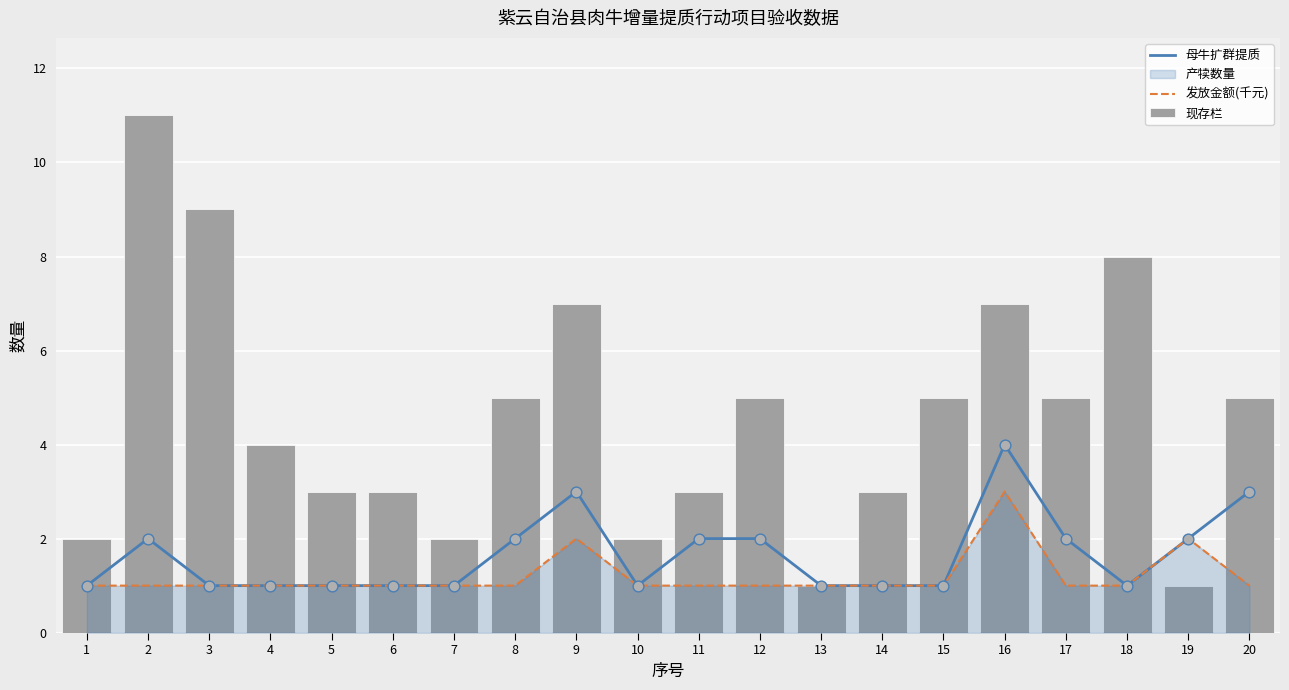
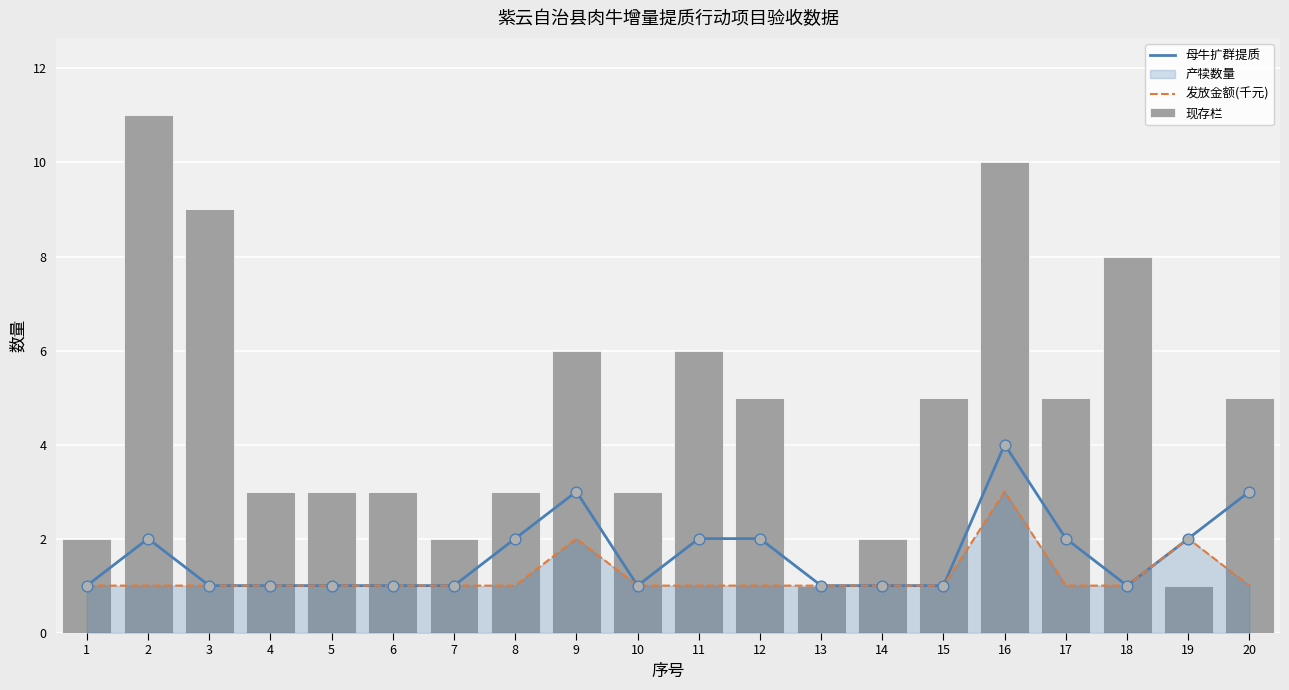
现存栏, 4: 4 -> 3
现存栏, 8: 5 -> 3
现存栏, 9: 7 -> 6
现存栏, 10: 2 -> 3
现存栏, 11: 3 -> 6
现存栏, 14: 3 -> 2
现存栏, 16: 7 -> 10
